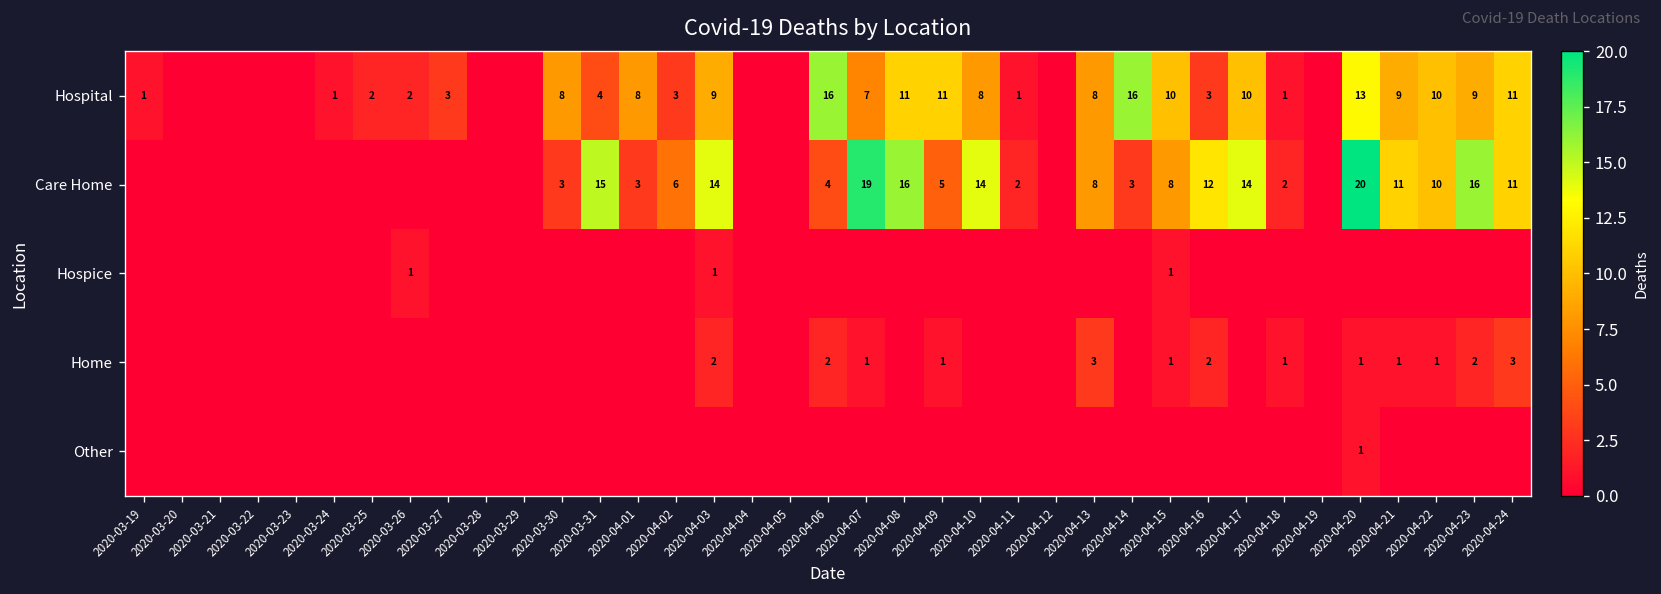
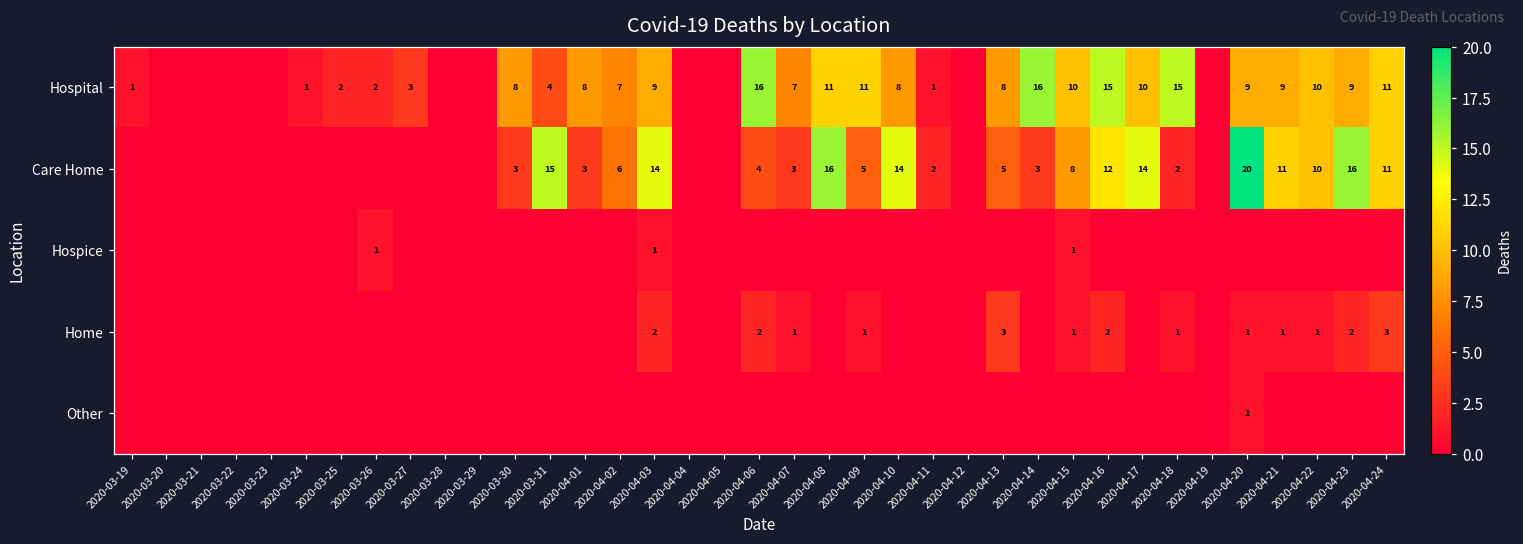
Hospital, 2020-04-02: 3 -> 7
Hospital, 2020-04-16: 3 -> 15
Hospital, 2020-04-18: 1 -> 15
Hospital, 2020-04-20: 13 -> 9
Care Home, 2020-04-07: 19 -> 3
Care Home, 2020-04-13: 8 -> 5
